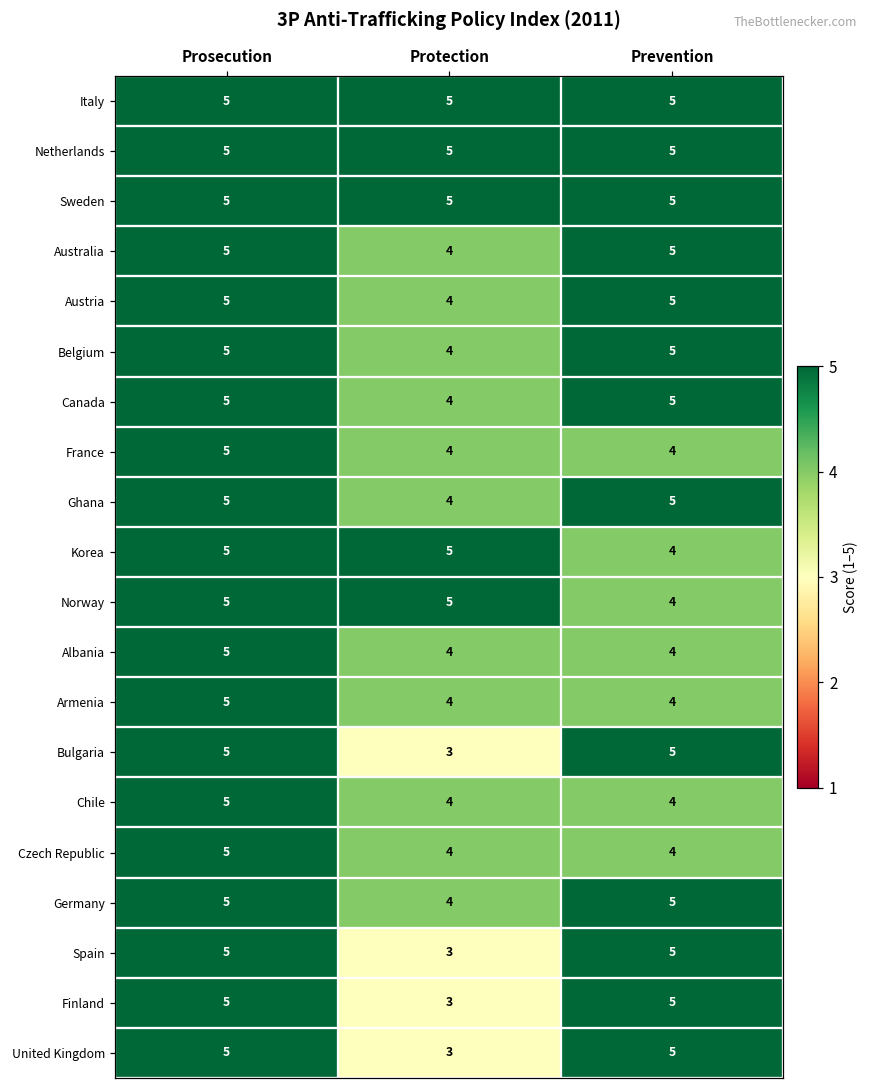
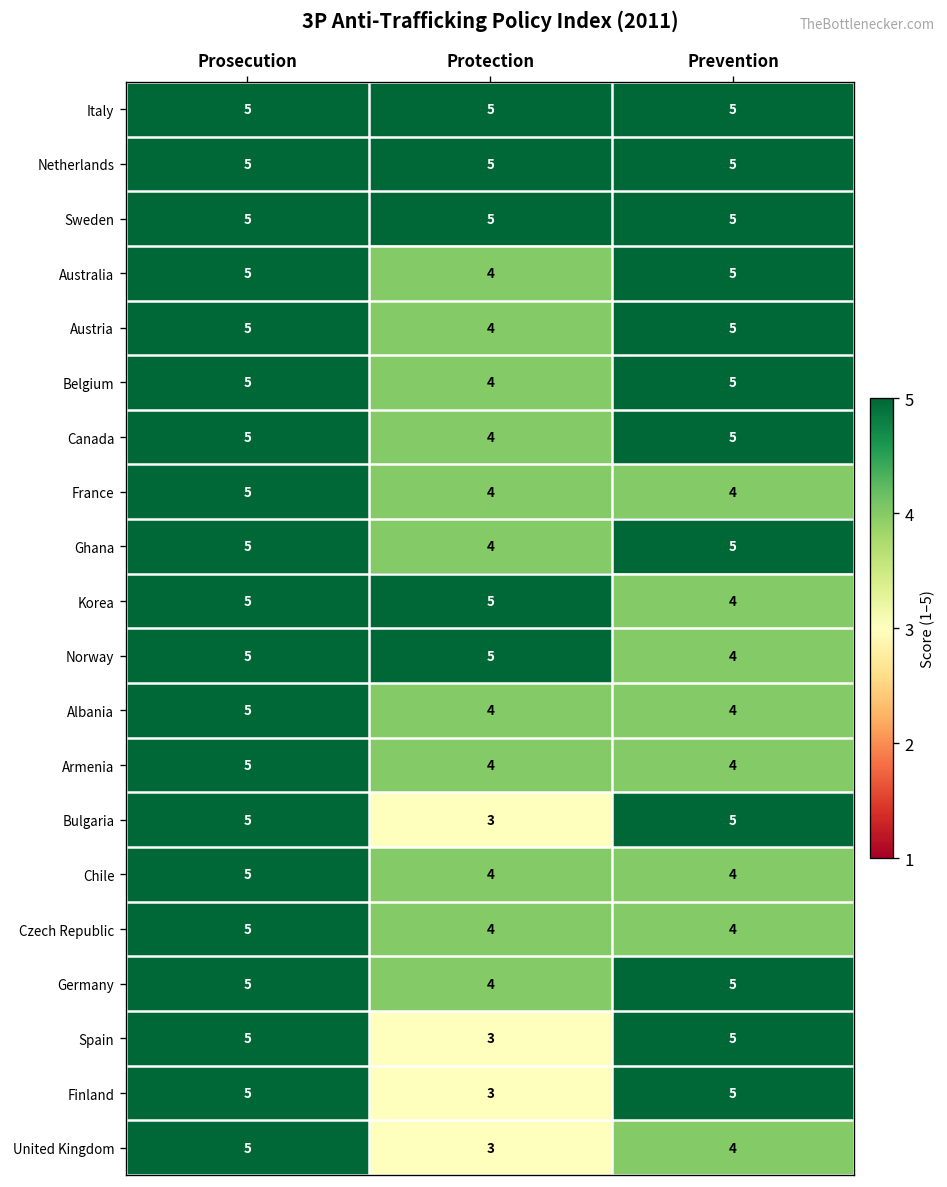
United Kingdom, Prevention: 5 -> 4
